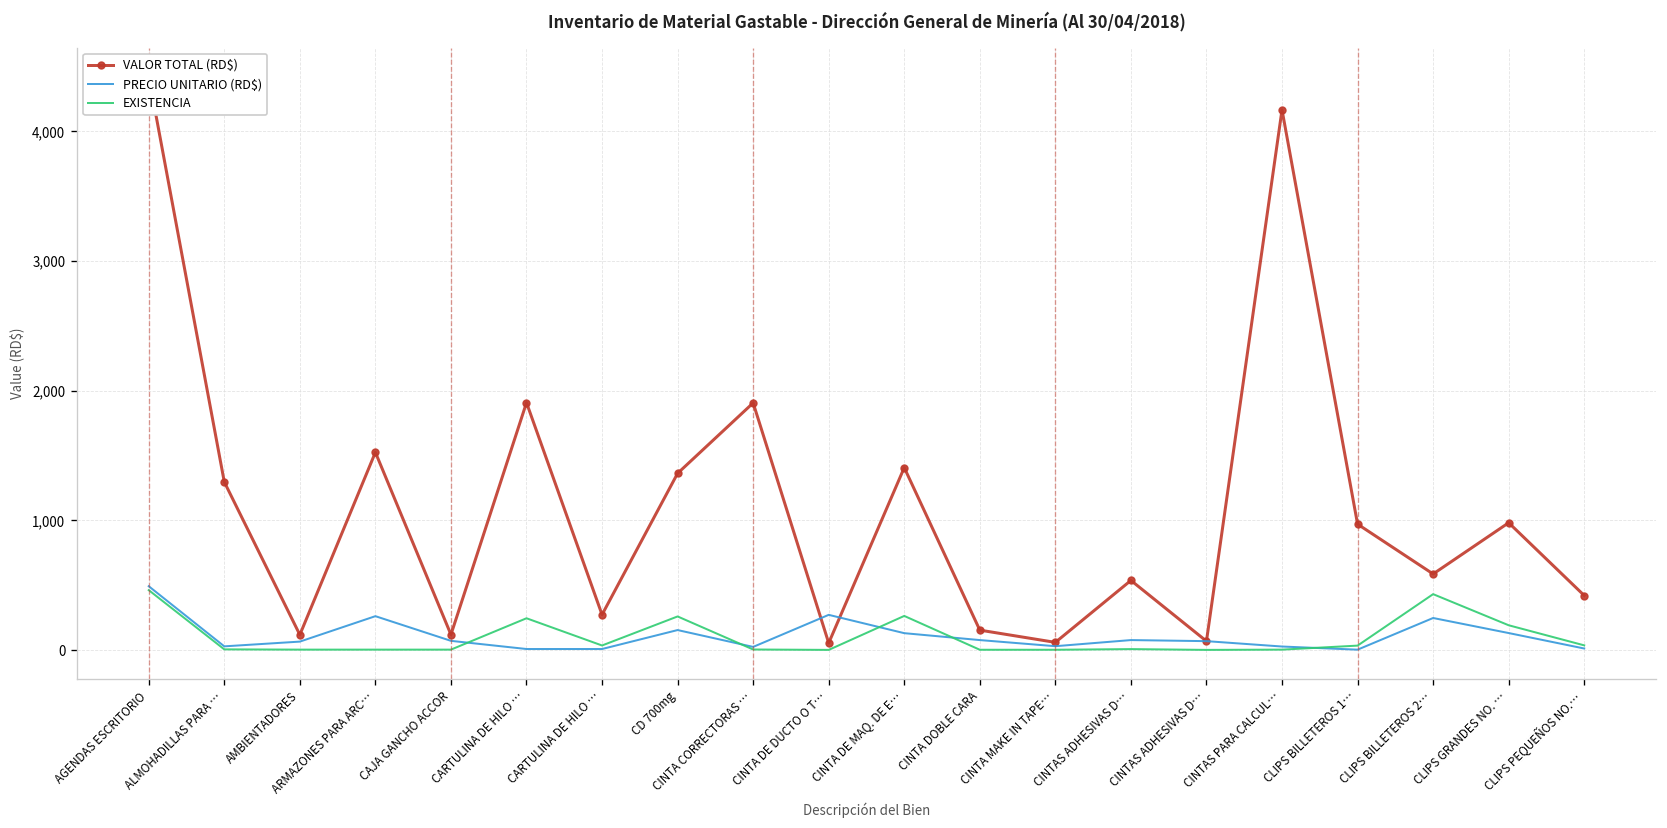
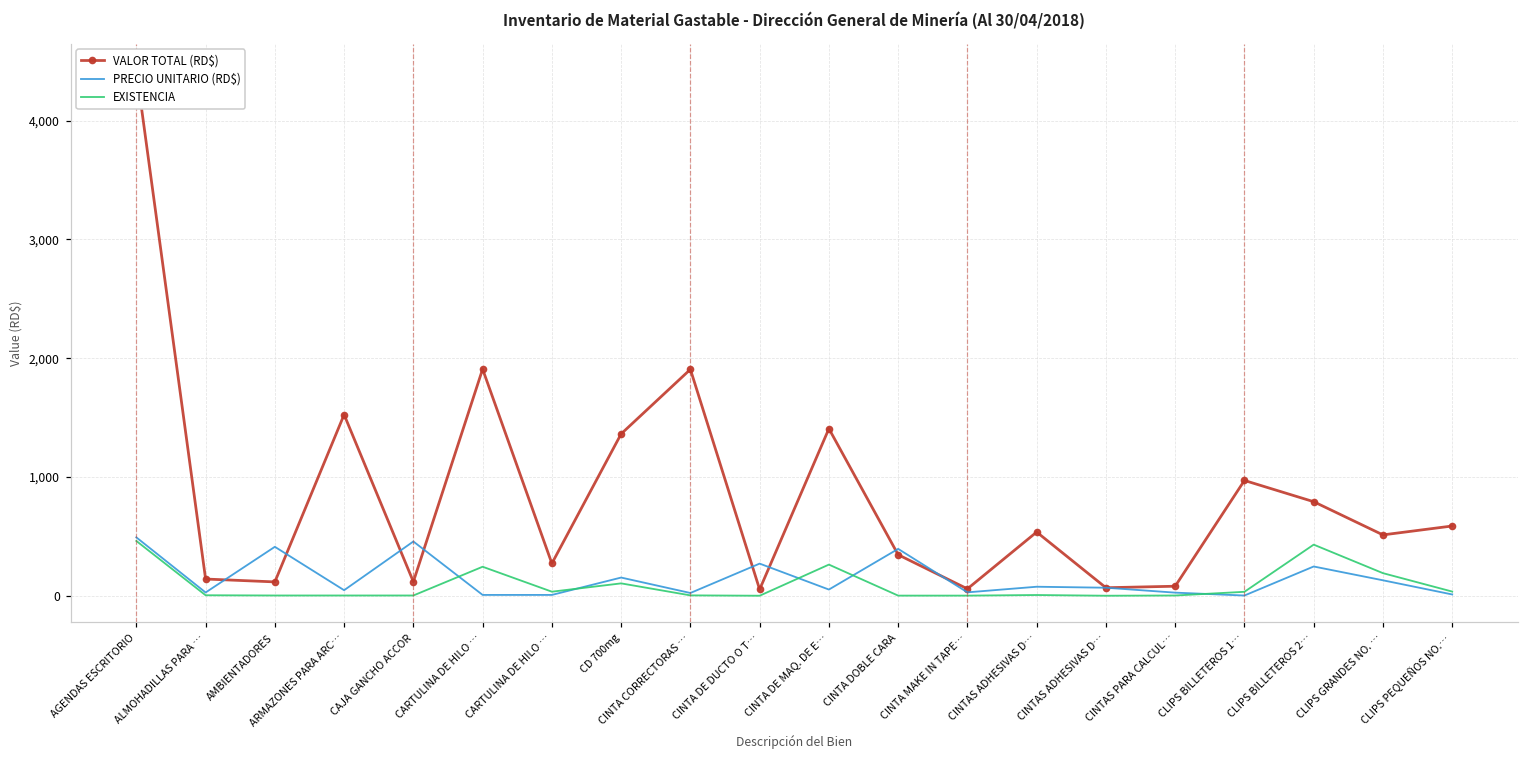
VALOR TOTAL (RD$), ALMOHADILLAS PARA …: 1,300 -> 140
PRECIO UNITARIO (RD$), AMBIENTADORES: 60 -> 410
PRECIO UNITARIO (RD$), ARMAZONES PARA ARC…: 260 -> 50
PRECIO UNITARIO (RD$), CAJA GANCHO ACCOR: 70 -> 460
EXISTENCIA, CD 700mg: 260 -> 110
PRECIO UNITARIO (RD$), CINTA DE MAQ. DE E…: 130 -> 50
VALOR TOTAL (RD$), CINTA DOBLE CARA: 150 -> 350
PRECIO UNITARIO (RD$), CINTA DOBLE CARA: 80 -> 400
VALOR TOTAL (RD$), CINTAS PARA CALCUL…: 4,170 -> 80
VALOR TOTAL (RD$), CLIPS BILLETEROS 2…: 590 -> 790
VALOR TOTAL (RD$), CLIPS GRANDES NO. …: 980 -> 510
VALOR TOTAL (RD$), CLIPS PEQUEÑOS NO.…: 420 -> 590
